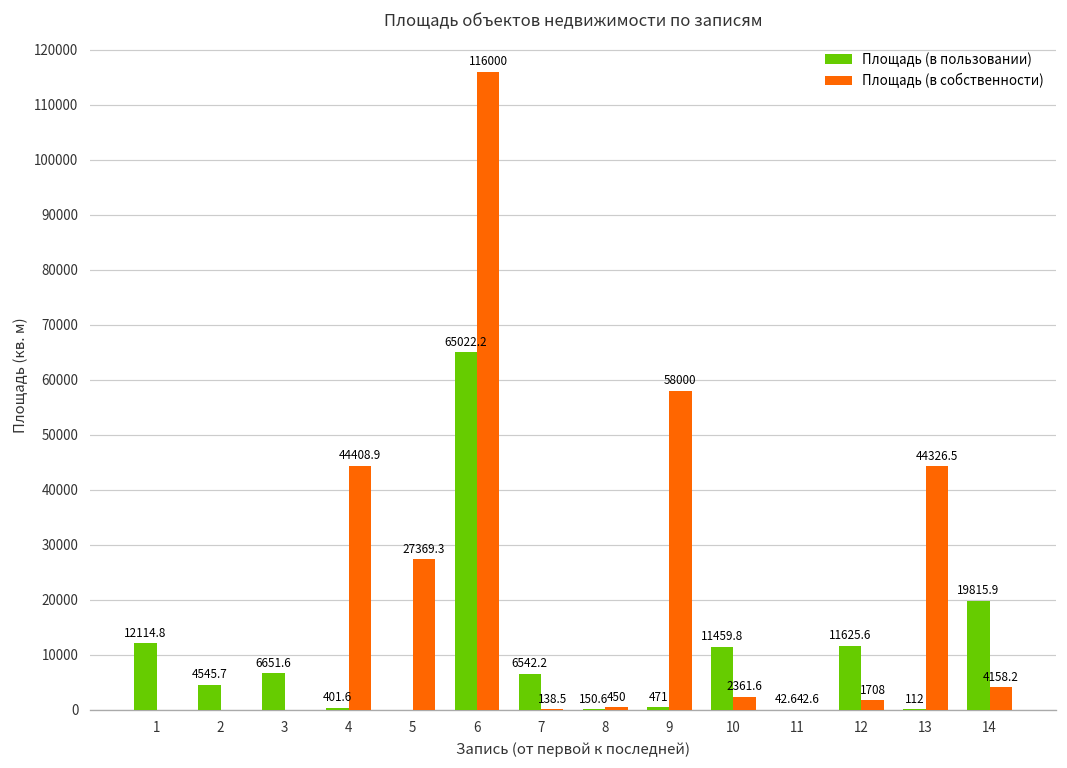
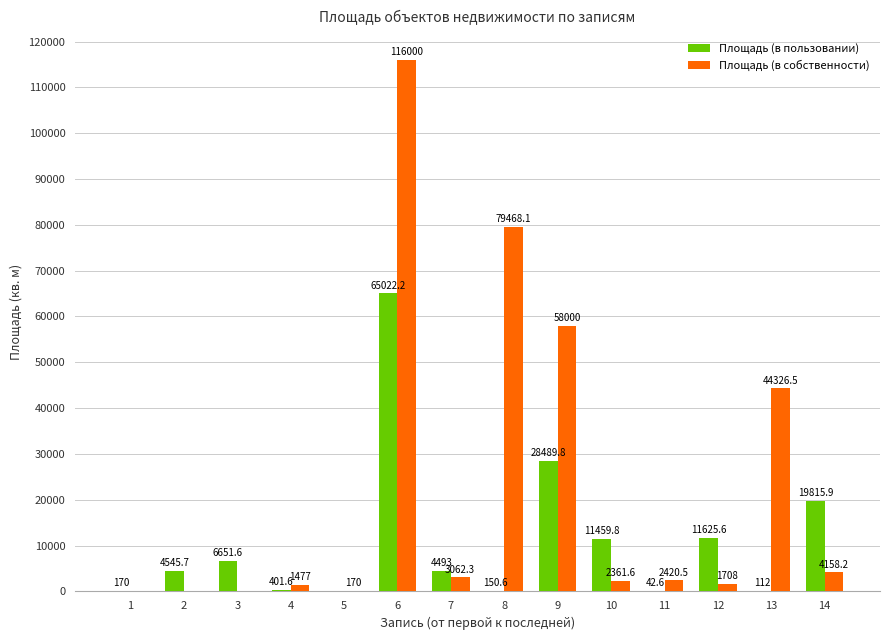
Площадь (в пользовании), 1: 12114.8 -> 170
Площадь (в собственности), 4: 44408.9 -> 1477
Площадь (в собственности), 5: 27369.3 -> 170
Площадь (в пользовании), 7: 6542.2 -> 4493
Площадь (в собственности), 7: 138.5 -> 3062.3
Площадь (в собственности), 8: 450 -> 79468.1
Площадь (в пользовании), 9: 471 -> 28489.8
Площадь (в собственности), 11: 42.6 -> 2420.5
